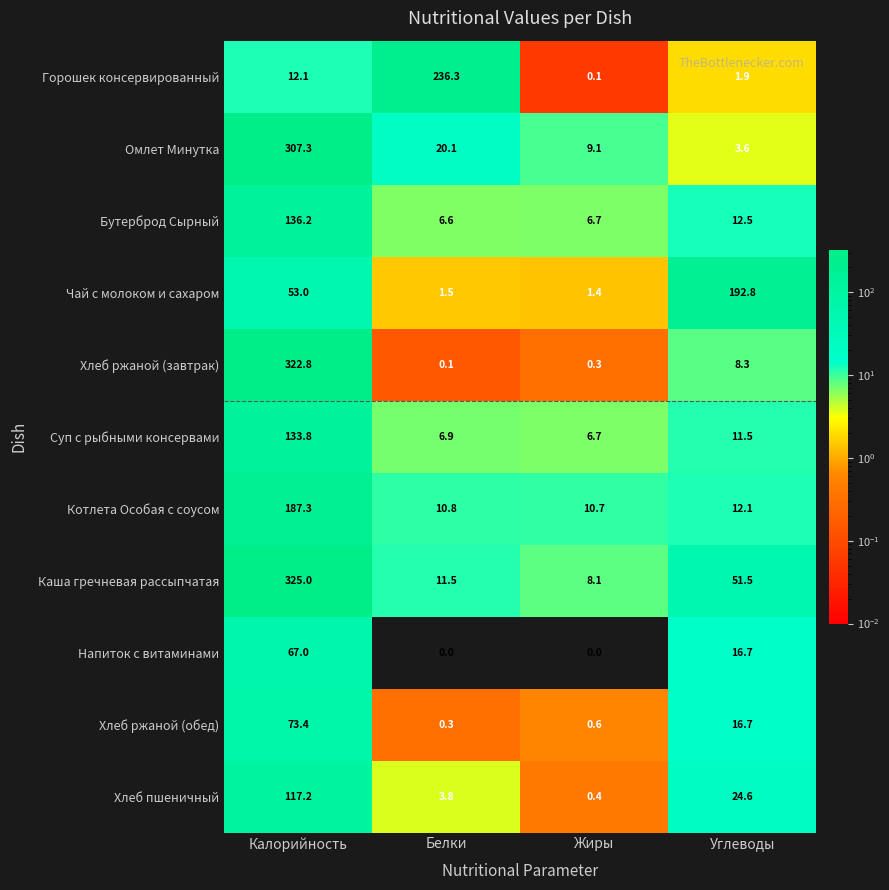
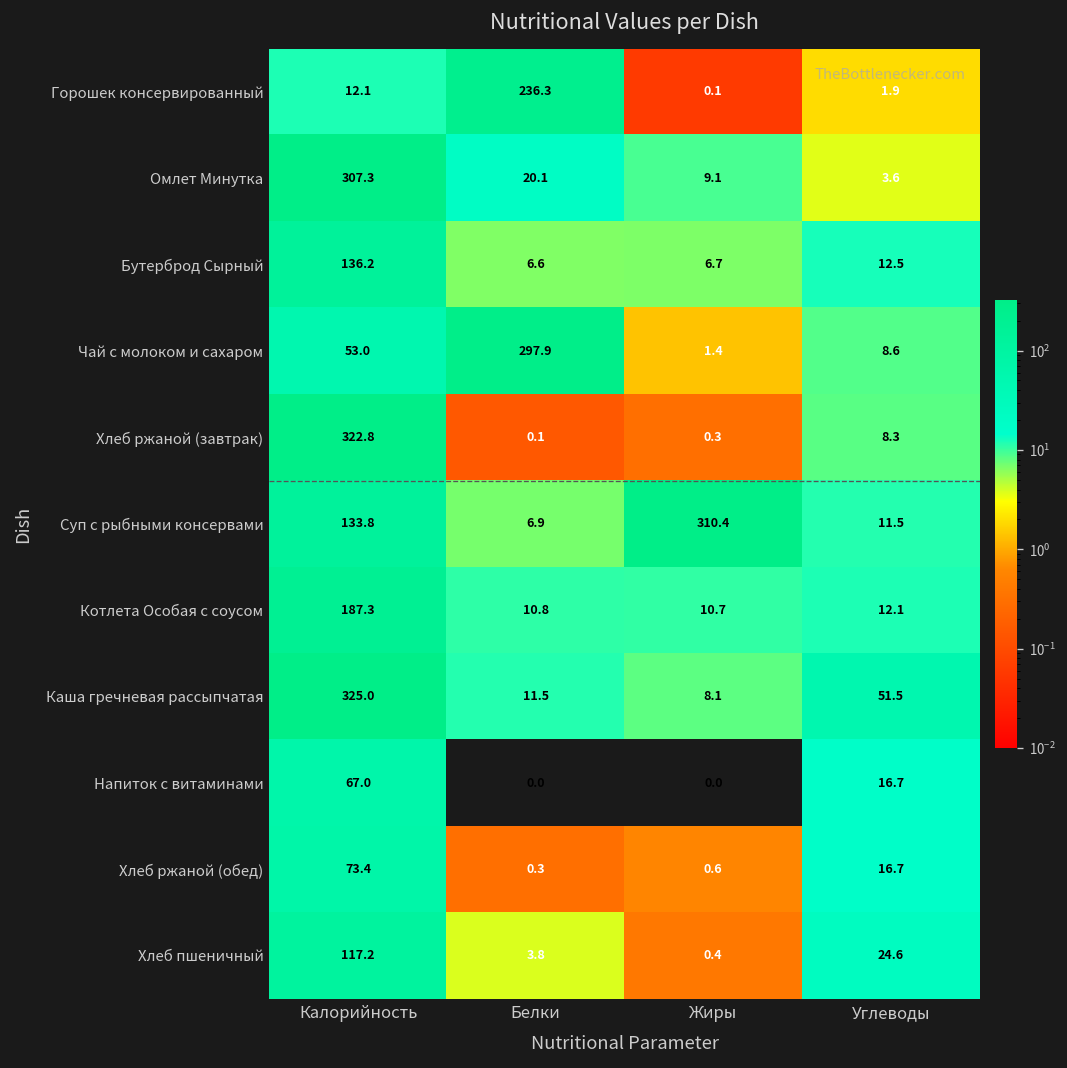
Чай с молоком и сахаром, Белки: 1.5 -> 297.9
Чай с молоком и сахаром, Углеводы: 192.8 -> 8.6
Суп с рыбными консервами, Жиры: 6.7 -> 310.4
